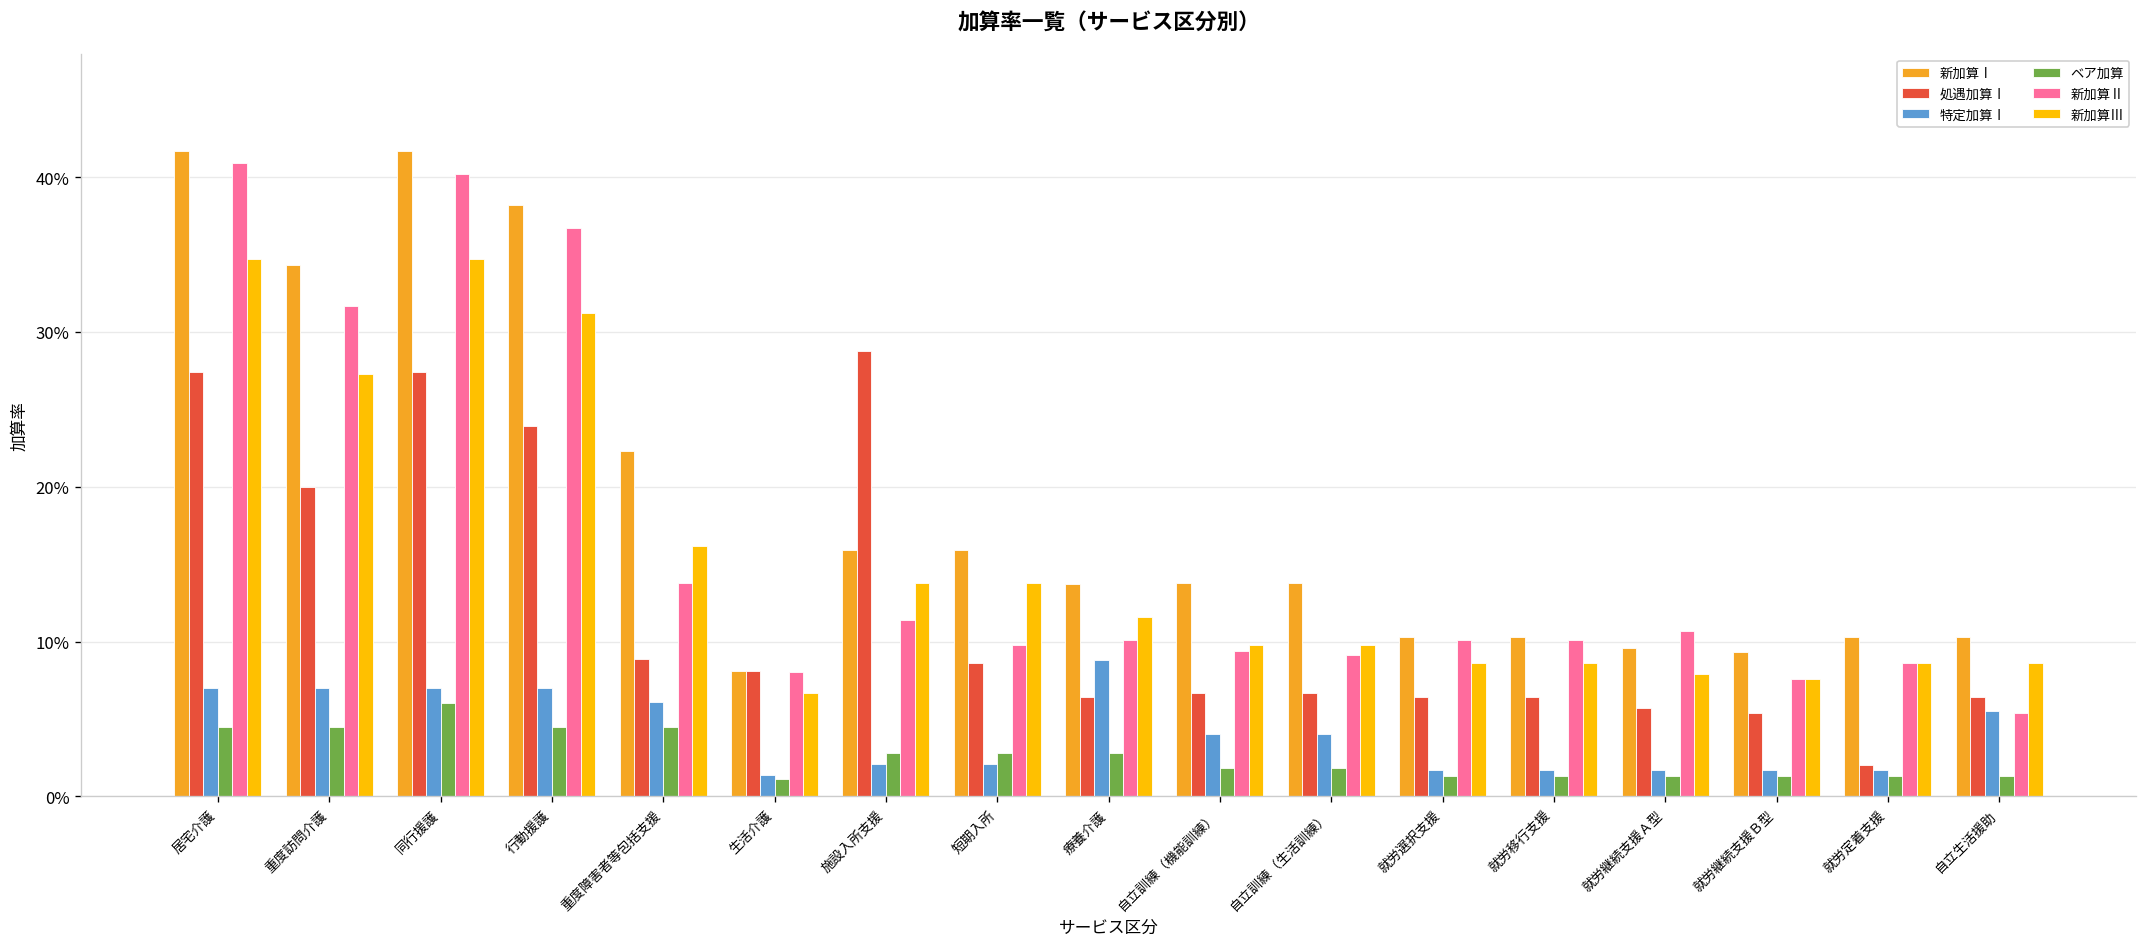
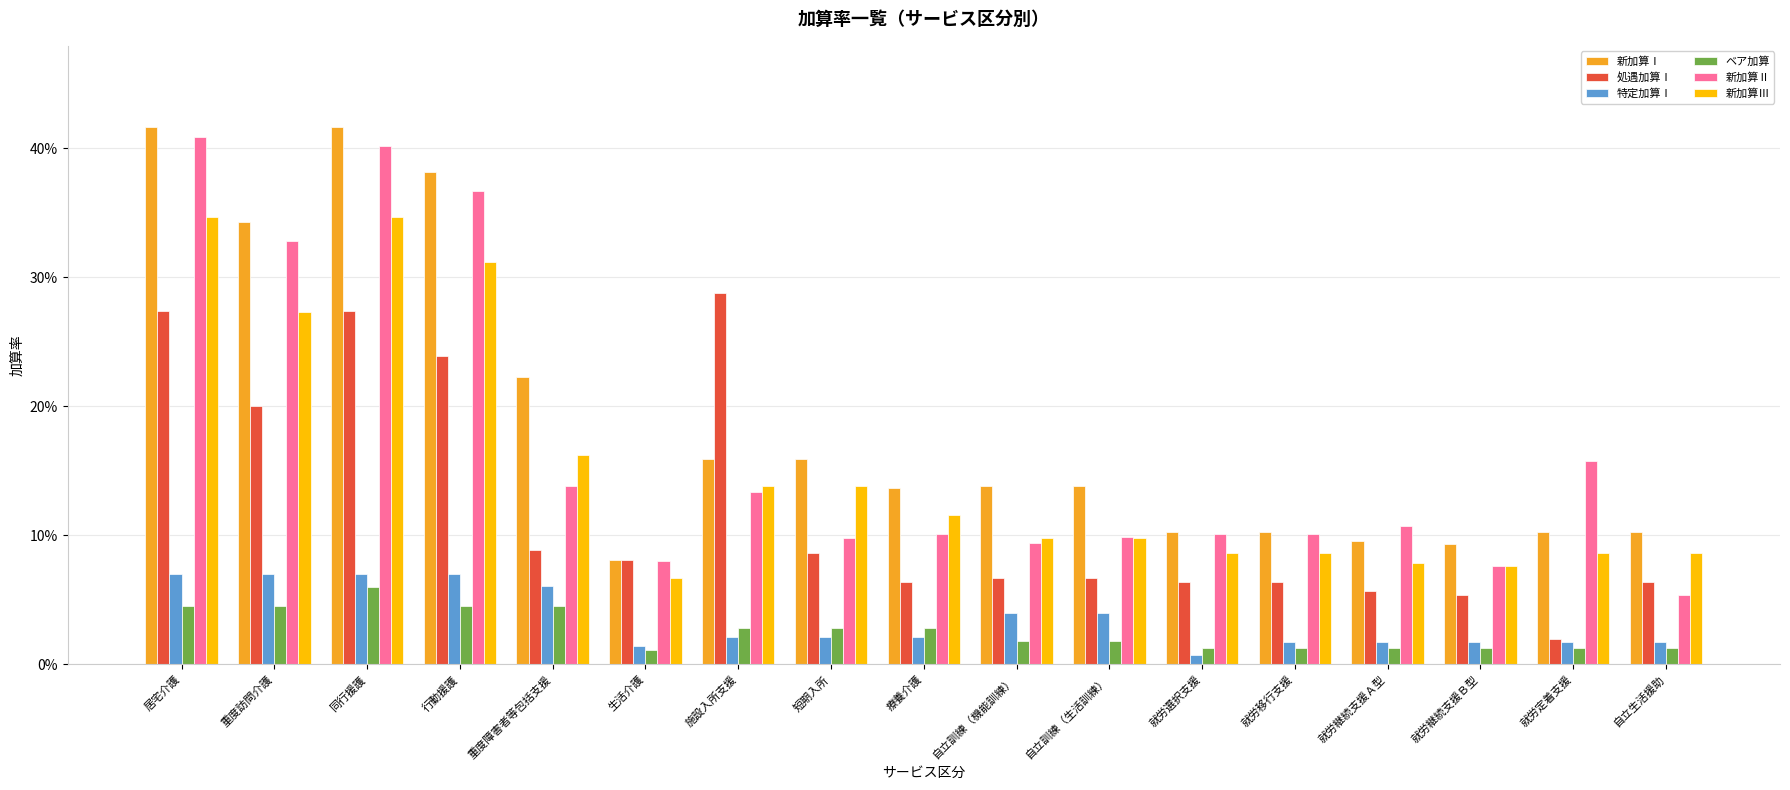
新加算Ⅱ, 重度訪問介護: 31.7% -> 32.8%
新加算Ⅱ, 施設入所支援: 11.4% -> 13.4%
特定加算Ⅰ, 療養介護: 8.8% -> 2.1%
新加算Ⅱ, 自立訓練（生活訓練）: 9.1% -> 9.9%
特定加算Ⅰ, 就労選択支援: 1.7% -> 0.7%
新加算Ⅱ, 就労定着支援: 8.6% -> 15.8%
特定加算Ⅰ, 自立生活援助: 5.5% -> 1.7%
